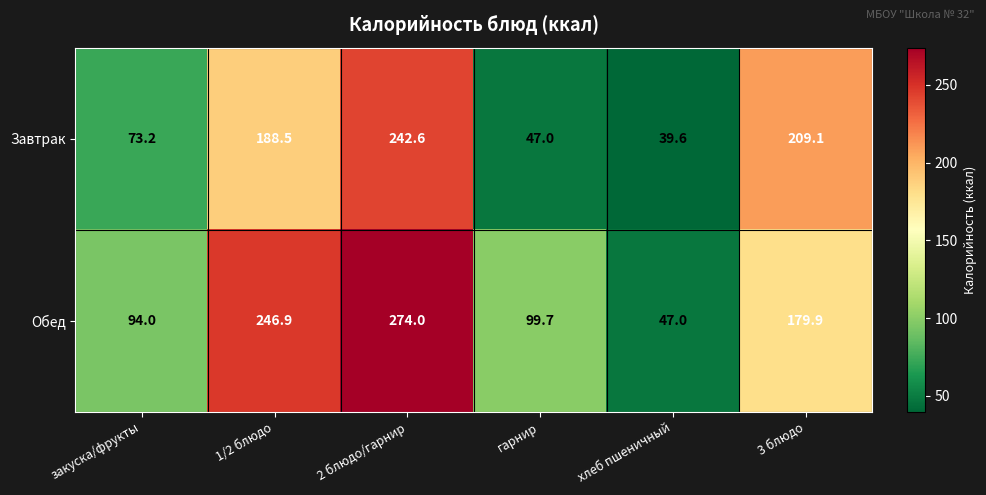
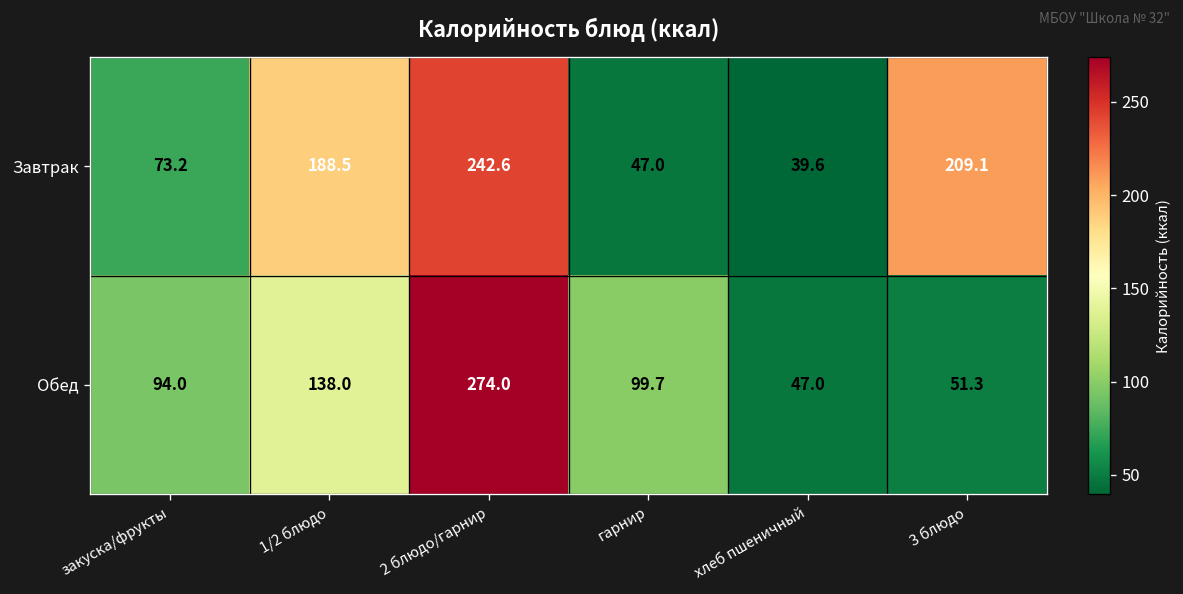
Обед, 1/2 блюдо: 246.9 -> 138.0
Обед, 3 блюдо: 179.9 -> 51.3
